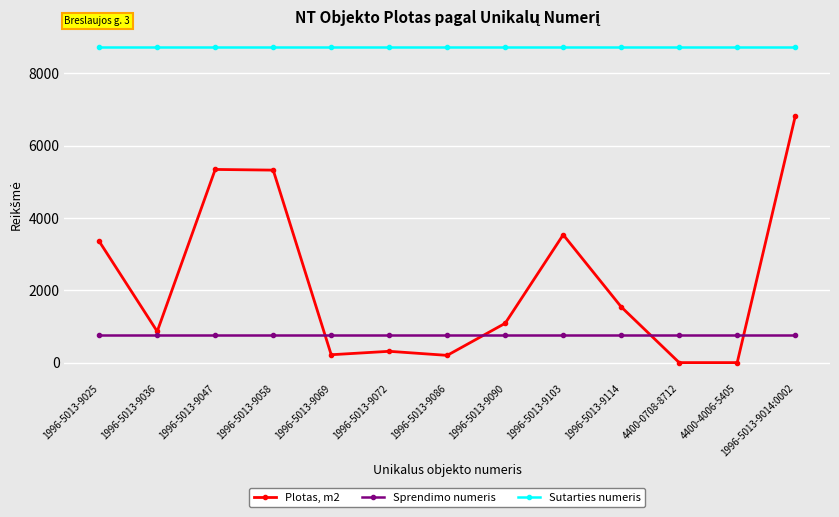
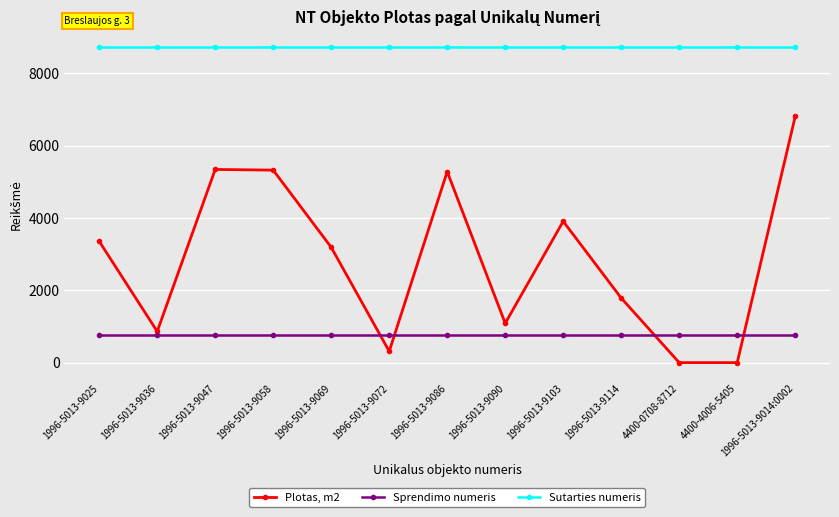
Plotas, m2, 1996-5013-9069: 200 -> 3200
Plotas, m2, 1996-5013-9086: 200 -> 5300
Plotas, m2, 1996-5013-9103: 3500 -> 3900
Plotas, m2, 1996-5013-9114: 1500 -> 1800
